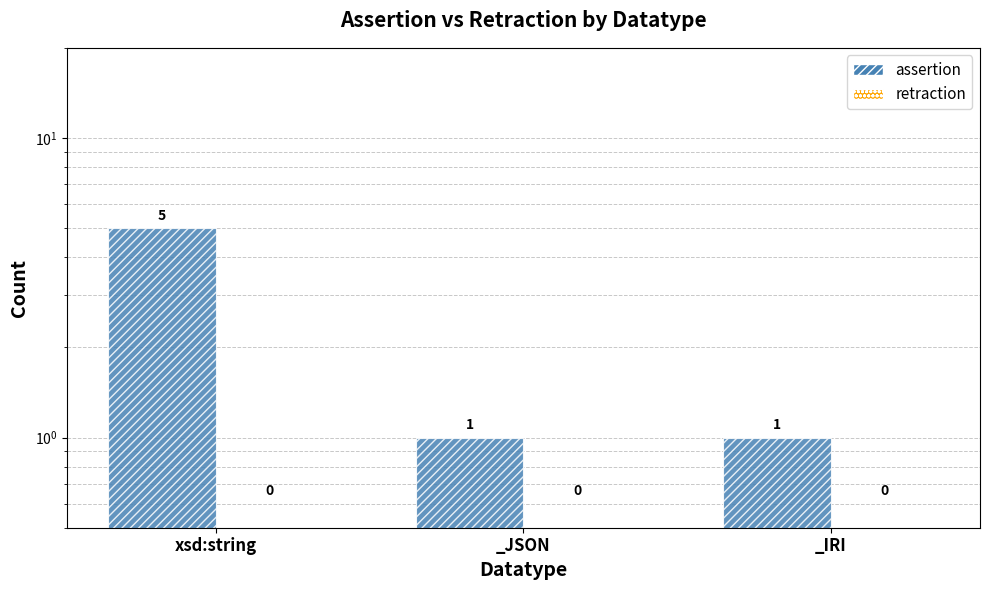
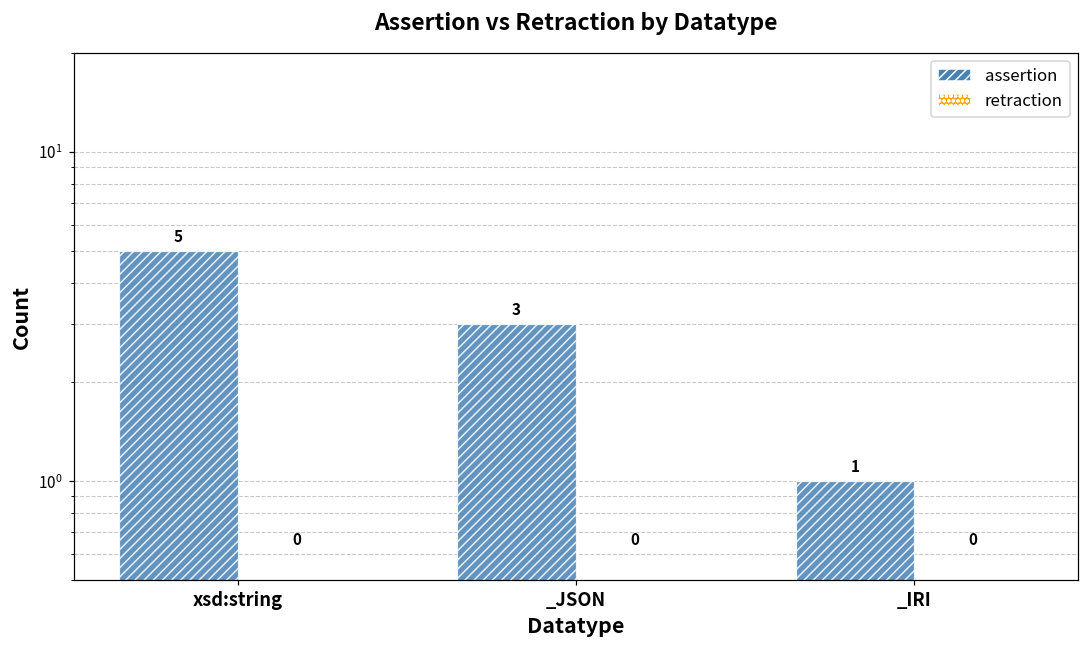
assertion, _JSON: 1 -> 3
